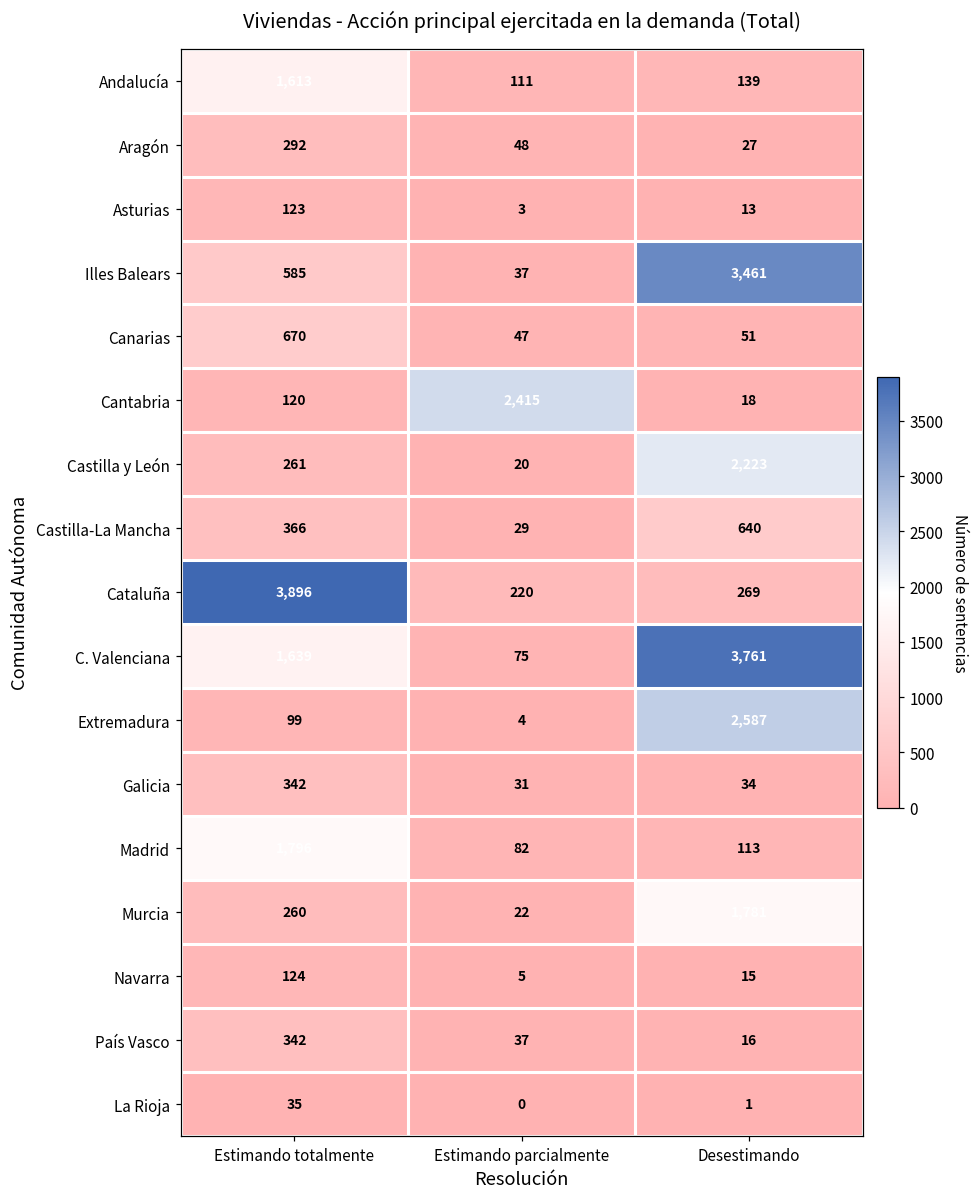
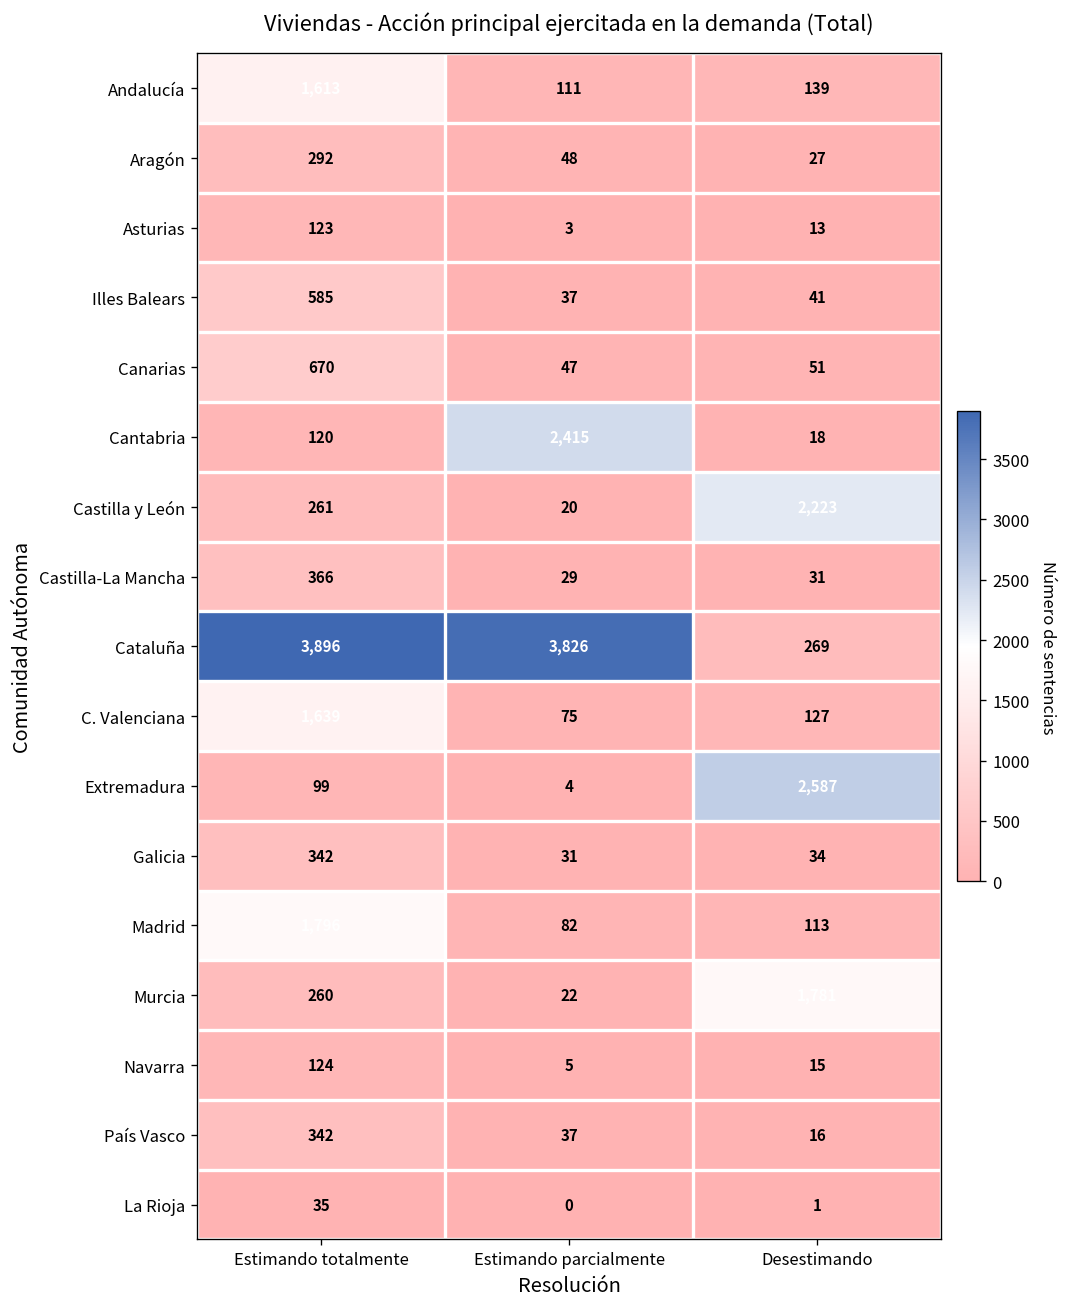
Illes Balears, Desestimando: 3,461 -> 41
Castilla-La Mancha, Desestimando: 640 -> 31
Cataluña, Estimando parcialmente: 220 -> 3,826
C. Valenciana, Desestimando: 3,761 -> 127
